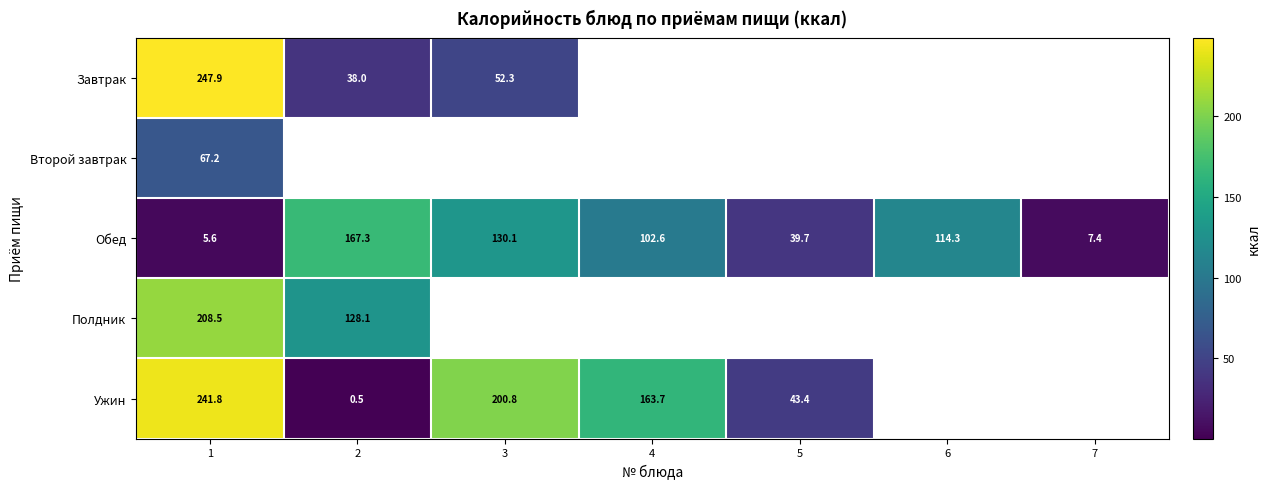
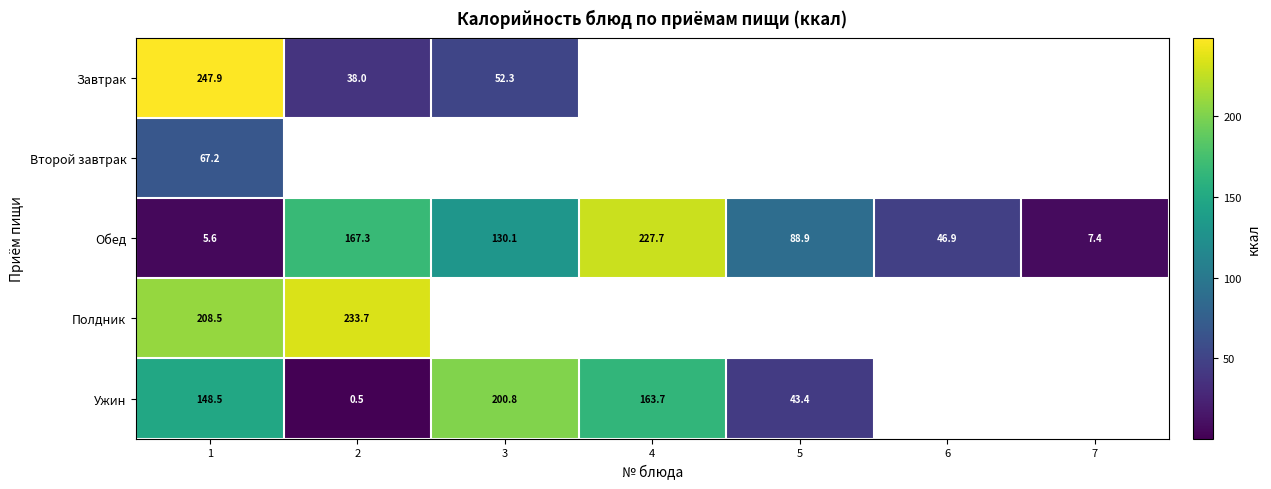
Обед, 4: 102.6 -> 227.7
Обед, 5: 39.7 -> 88.9
Обед, 6: 114.3 -> 46.9
Полдник, 2: 128.1 -> 233.7
Ужин, 1: 241.8 -> 148.5
